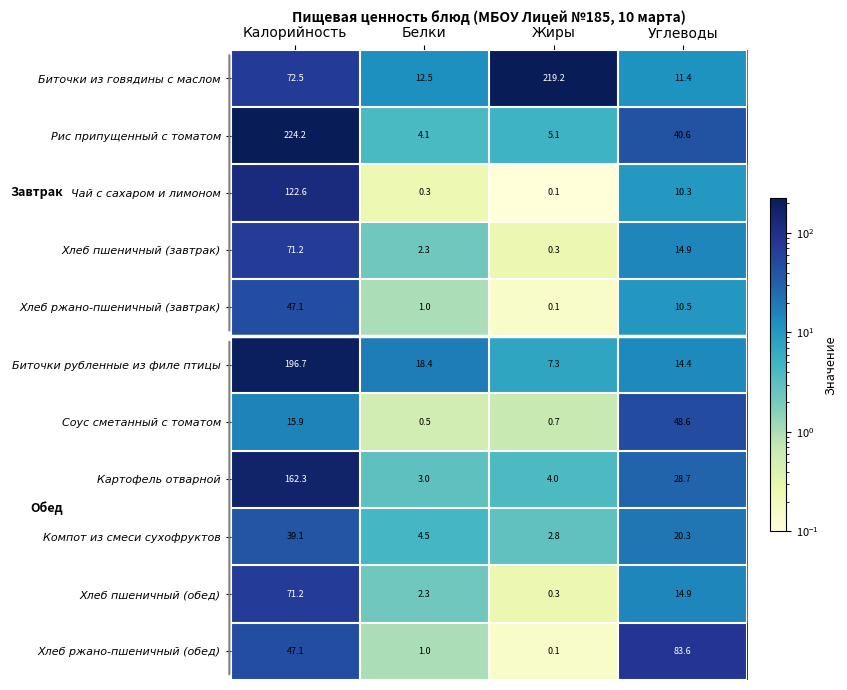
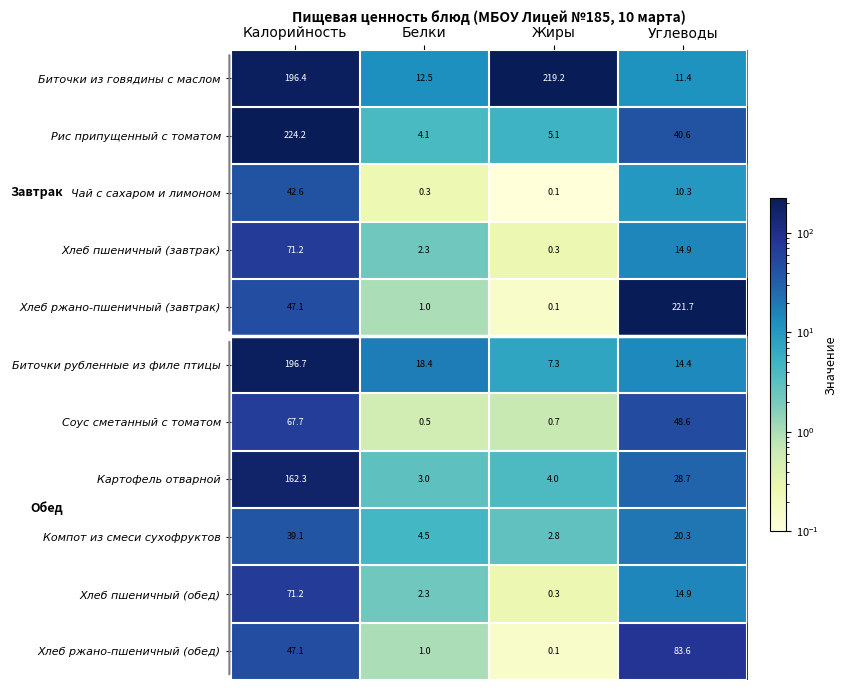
Биточки из говядины с маслом, Калорийность: 72.5 -> 196.4
Чай с сахаром и лимоном, Калорийность: 122.6 -> 42.6
Хлеб ржано-пшеничный (завтрак), Углеводы: 10.5 -> 221.7
Соус сметанный с томатом, Калорийность: 15.9 -> 67.7
